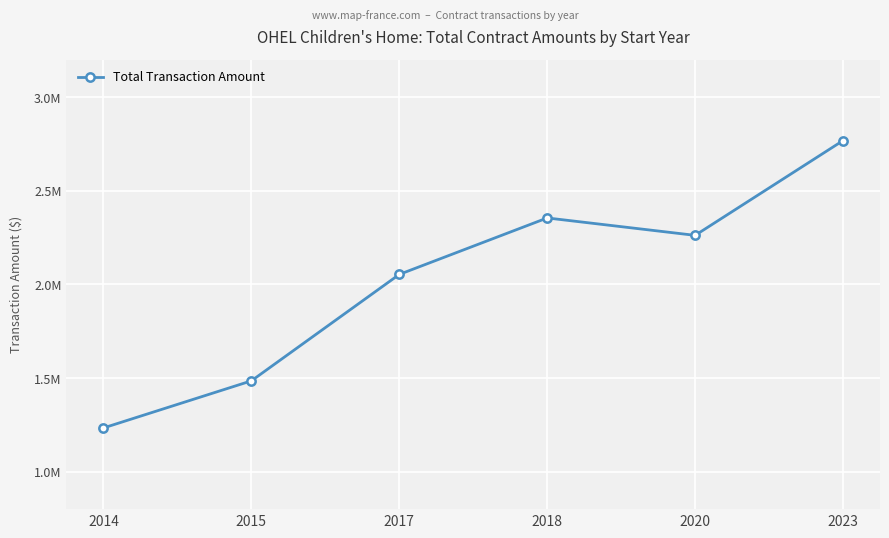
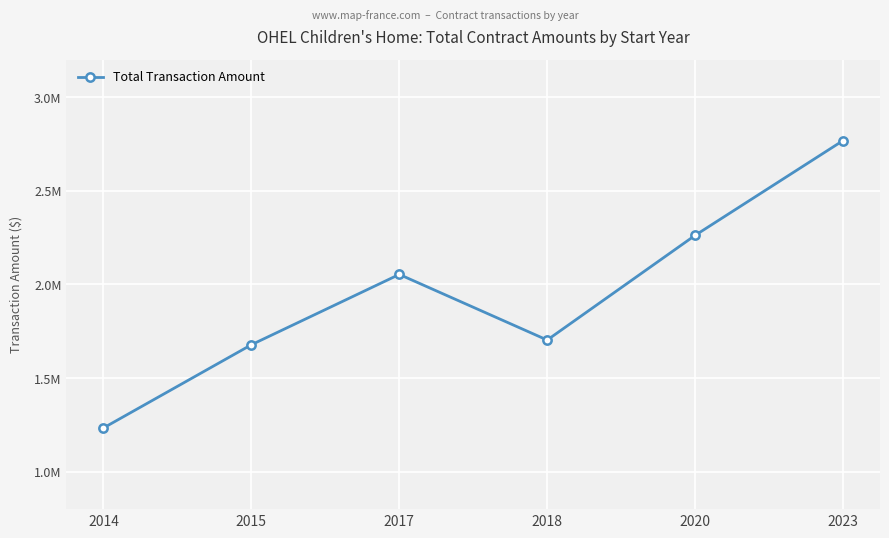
2015: 1490000 -> 1680000
2018: 2350000 -> 1700000
